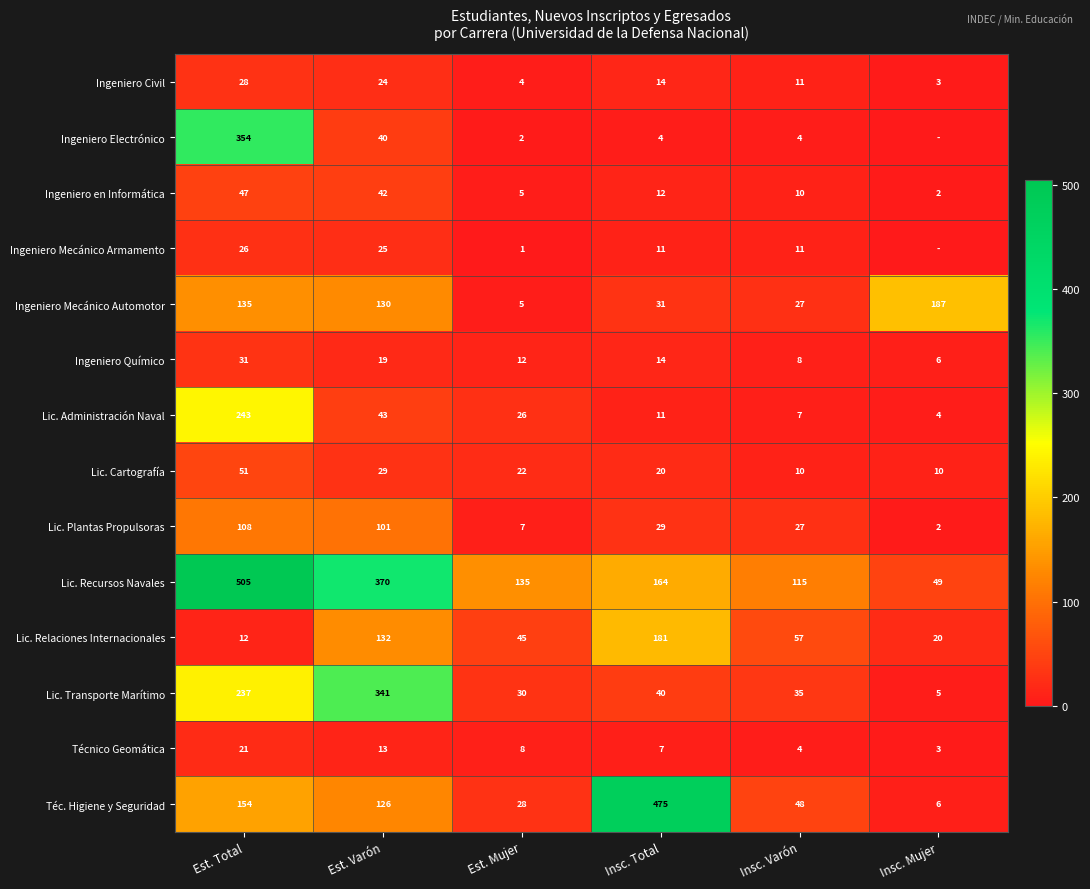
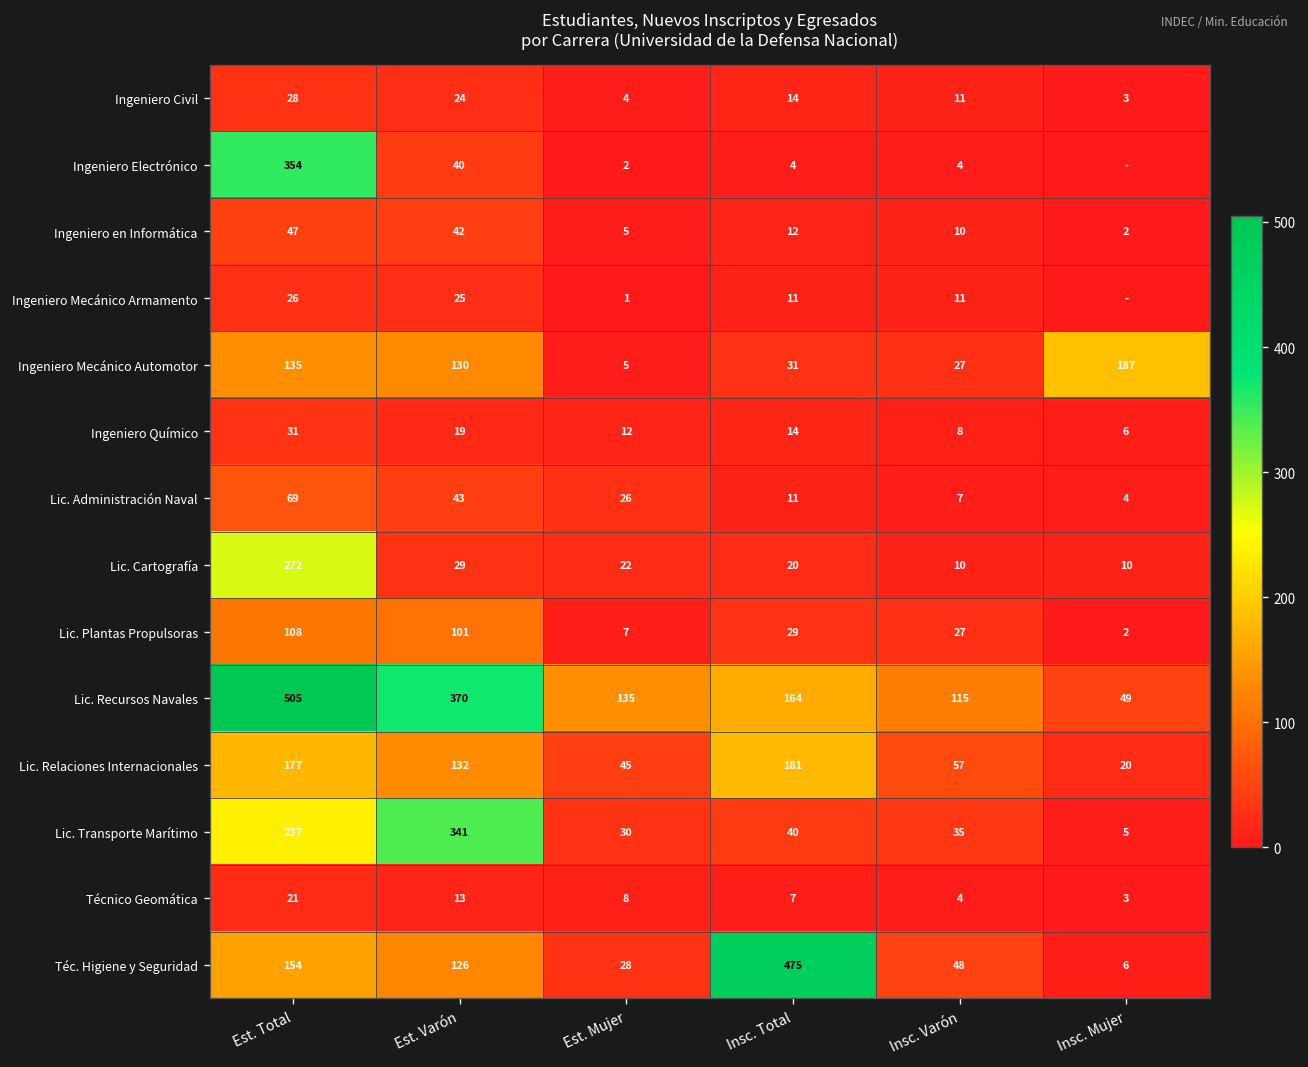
Lic. Administración Naval, Est. Total: 243 -> 69
Lic. Cartografía, Est. Total: 51 -> 272
Lic. Relaciones Internacionales, Est. Total: 12 -> 177
